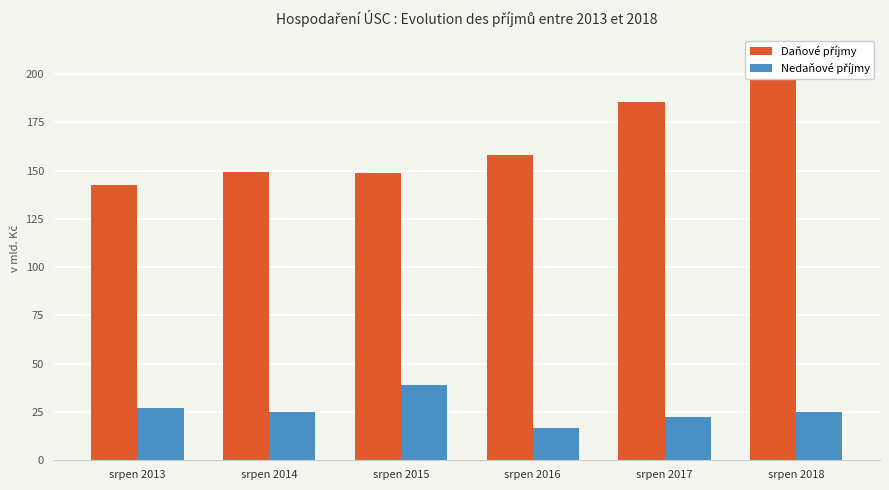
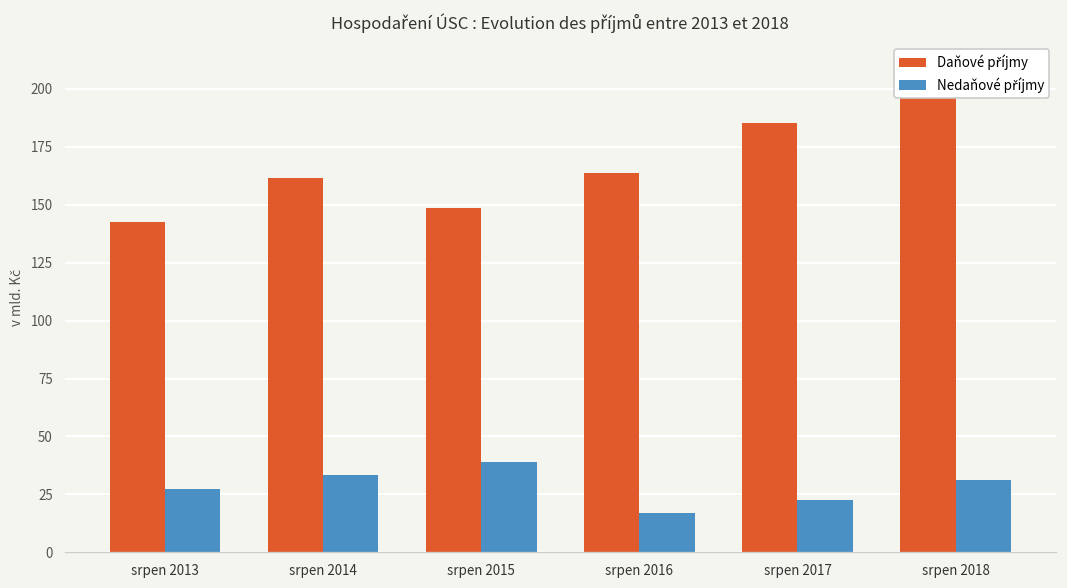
Daňové příjmy, srpen 2014: 149 -> 162
Nedaňové příjmy, srpen 2014: 25 -> 33
Daňové příjmy, srpen 2016: 158 -> 164
Nedaňové příjmy, srpen 2018: 25 -> 31
